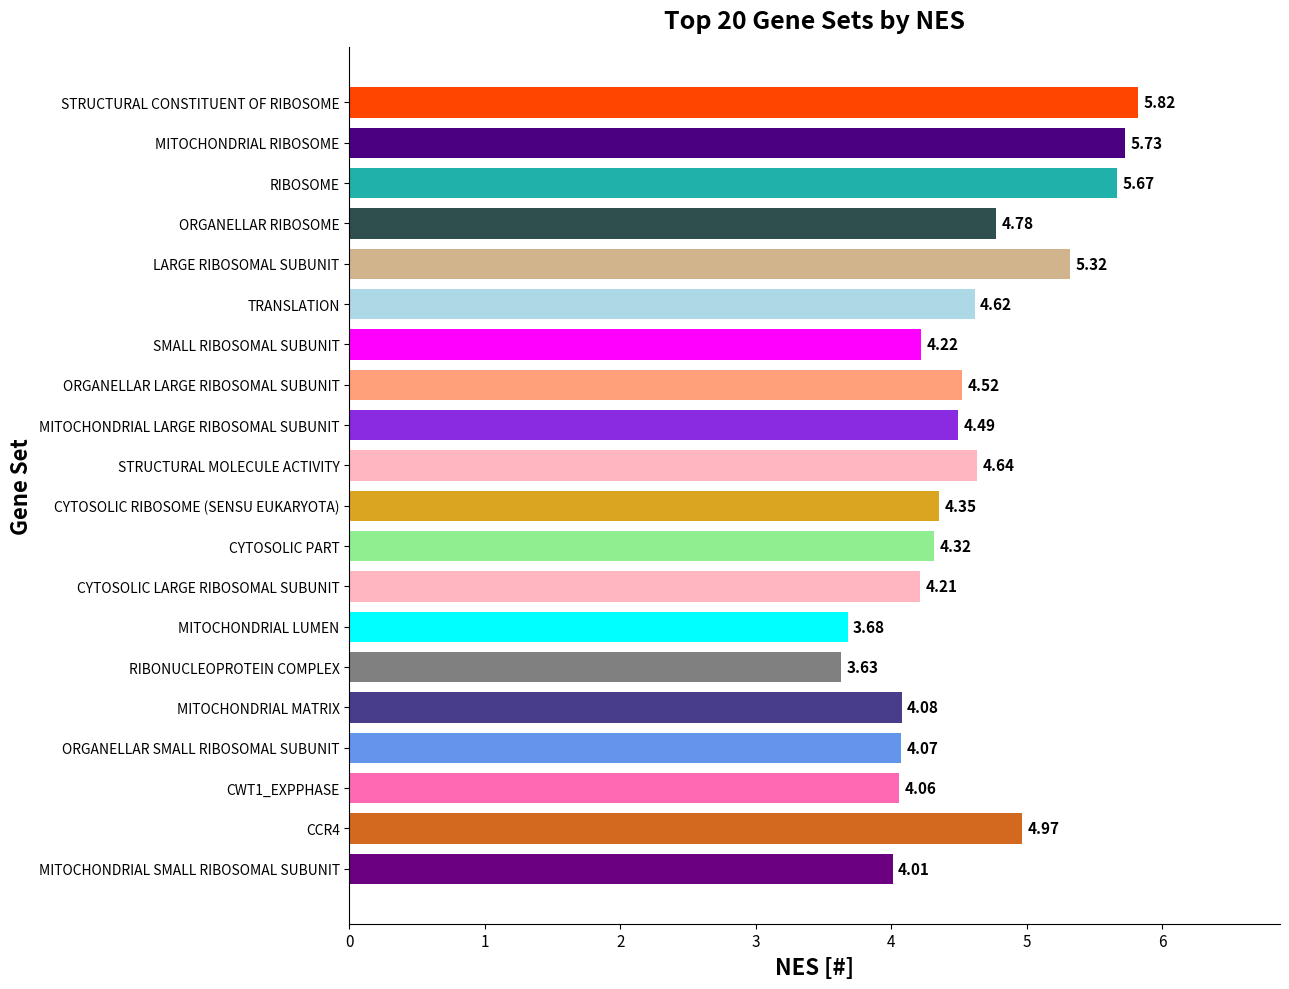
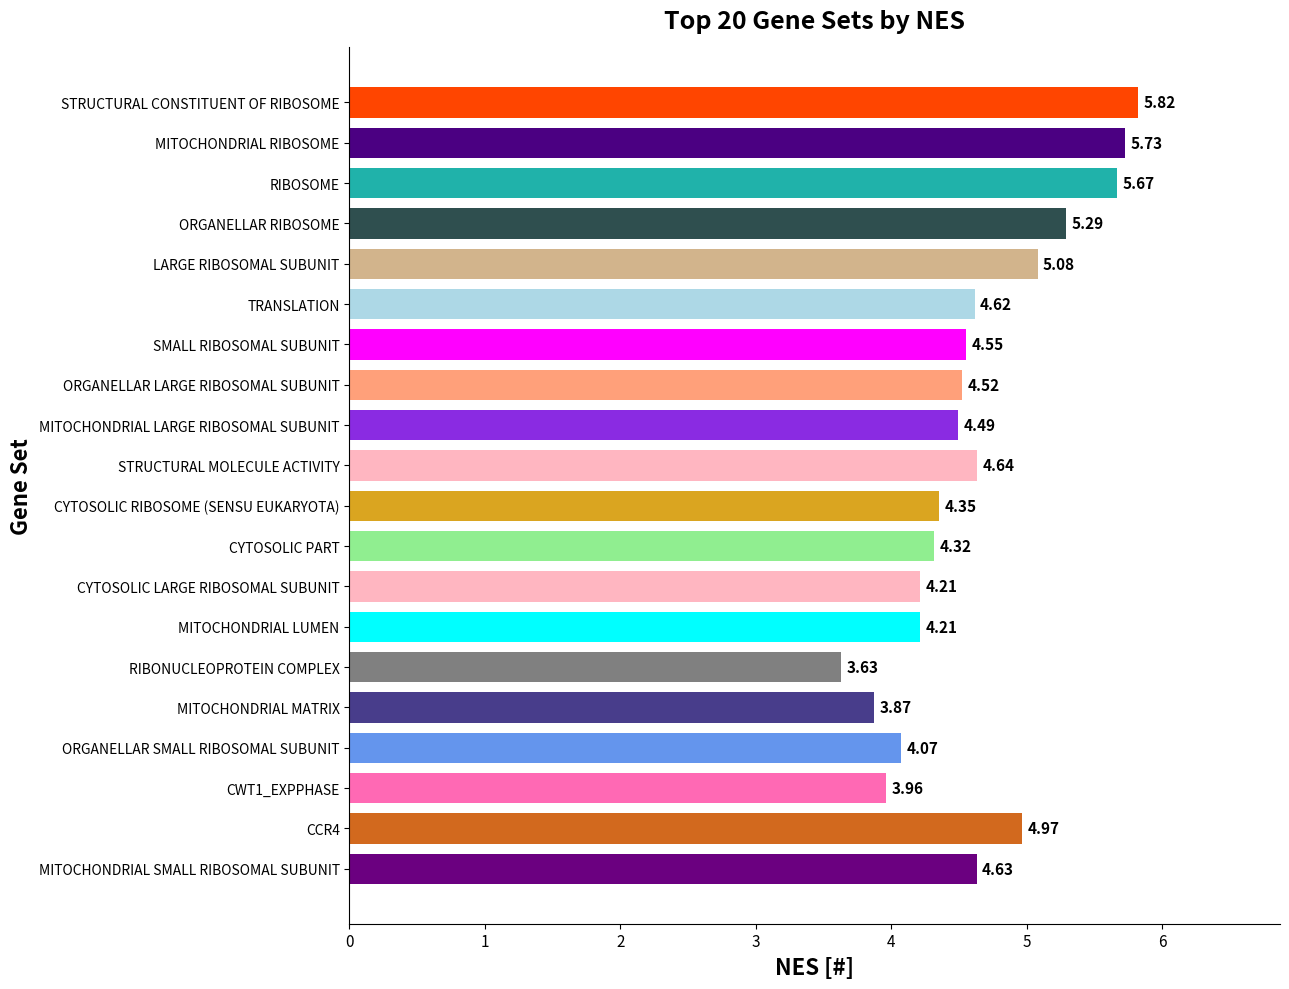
ORGANELLAR RIBOSOME: 4.78 -> 5.29
LARGE RIBOSOMAL SUBUNIT: 5.32 -> 5.08
SMALL RIBOSOMAL SUBUNIT: 4.22 -> 4.55
MITOCHONDRIAL LUMEN: 3.68 -> 4.21
MITOCHONDRIAL MATRIX: 4.08 -> 3.87
CWT1_EXPPHASE: 4.06 -> 3.96
MITOCHONDRIAL SMALL RIBOSOMAL SUBUNIT: 4.01 -> 4.63
